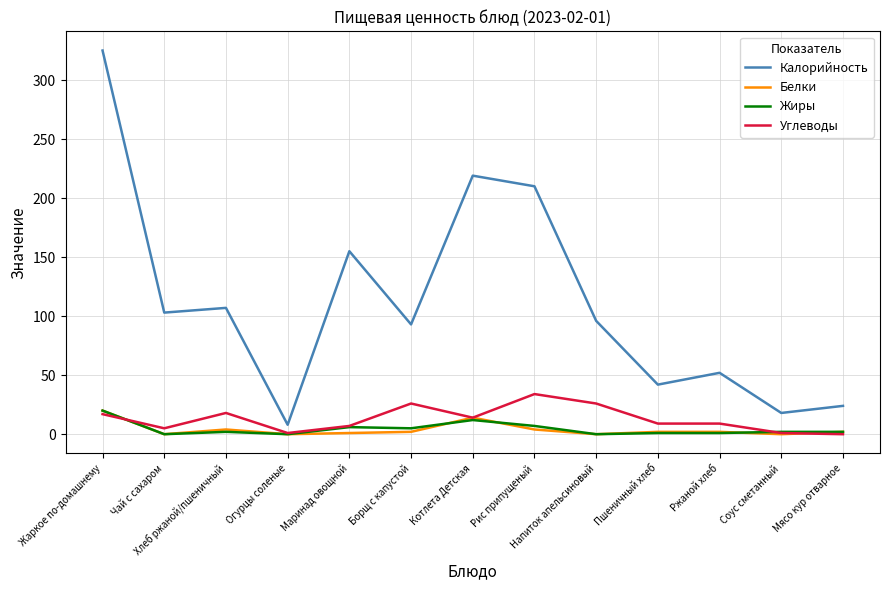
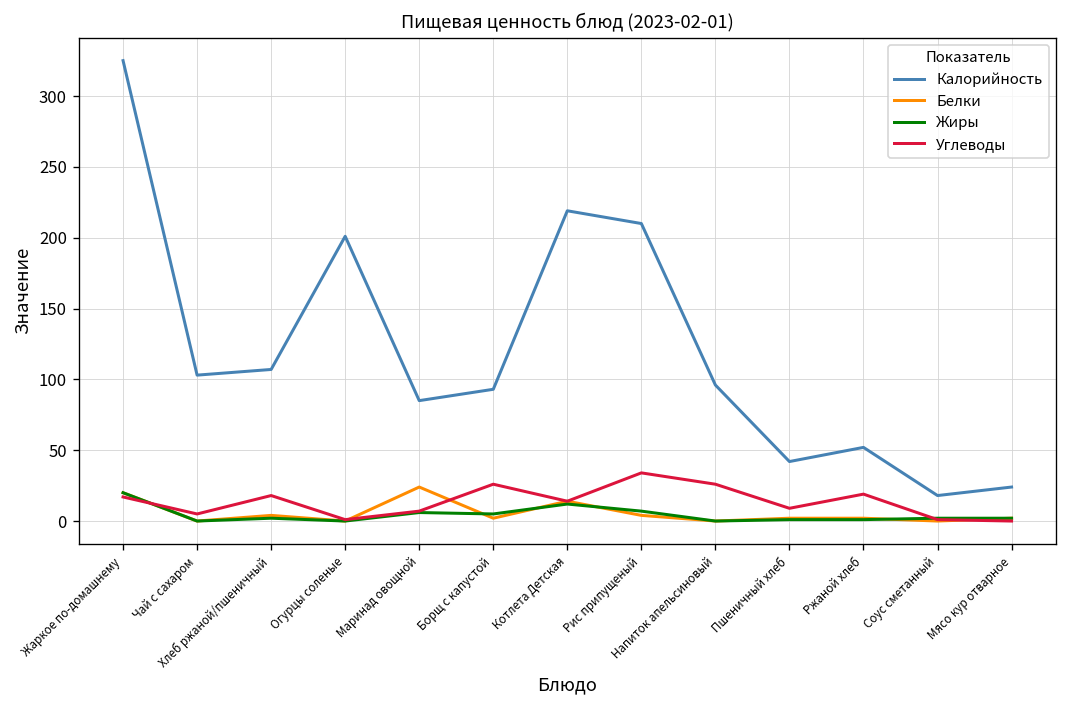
Калорийность, Огурцы соленые: 8 -> 201
Калорийность, Маринад овощной: 155 -> 85
Белки, Маринад овощной: 1 -> 24
Углеводы, Ржаной хлеб: 9 -> 19
